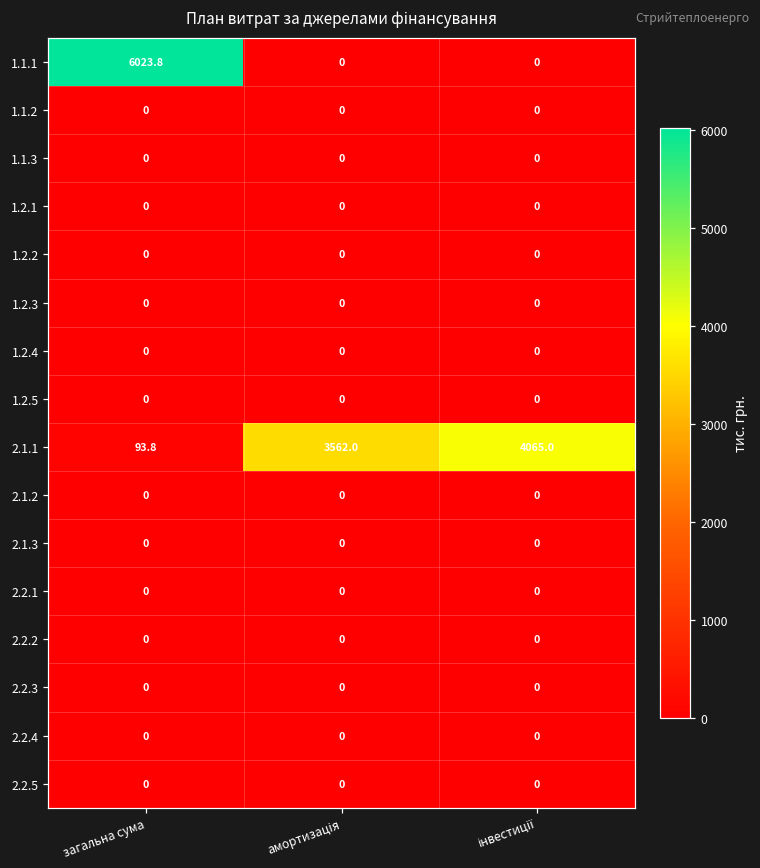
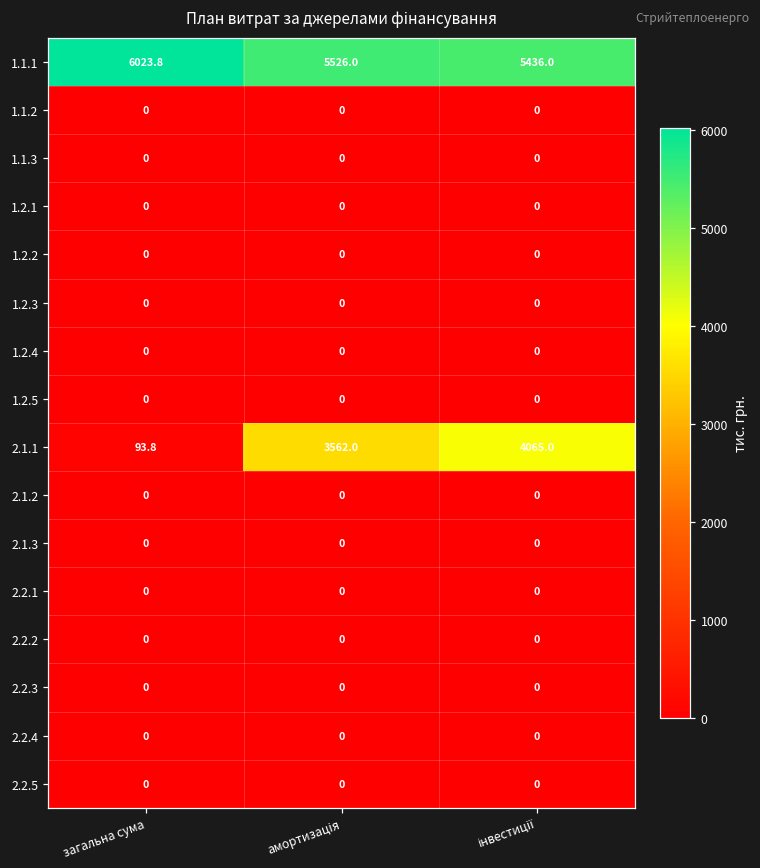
1.1.1, амортизація: 0 -> 5526.0
1.1.1, інвестиції: 0 -> 5436.0
